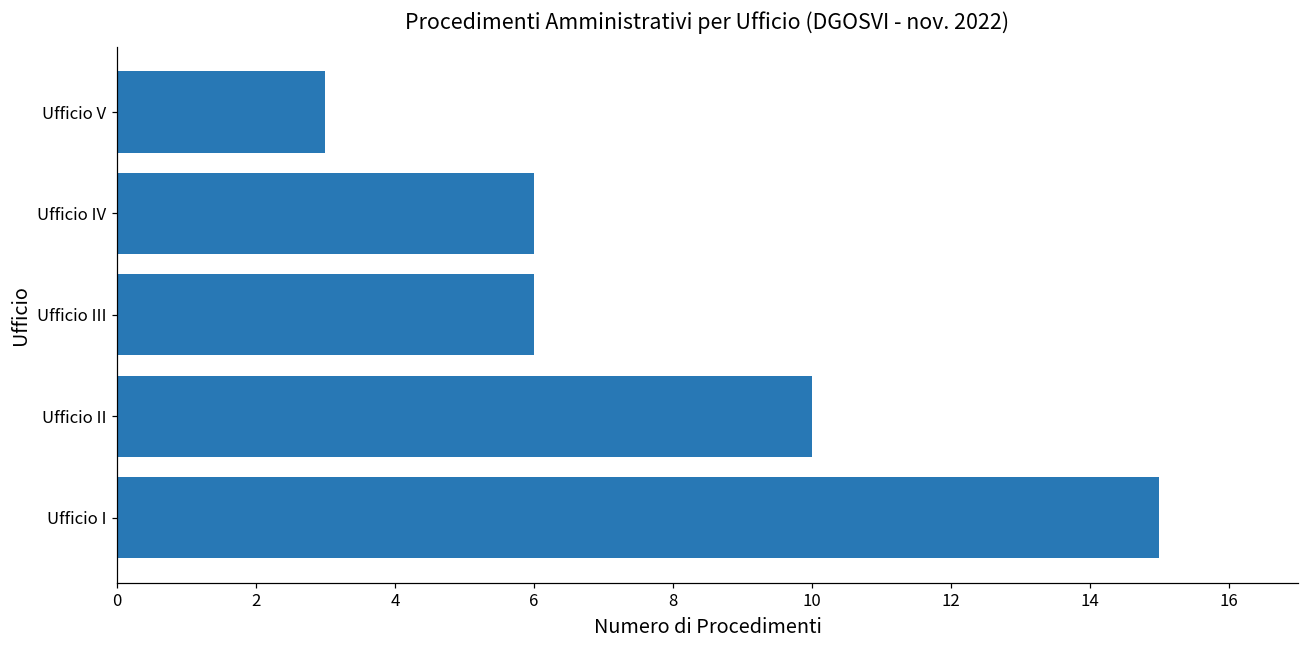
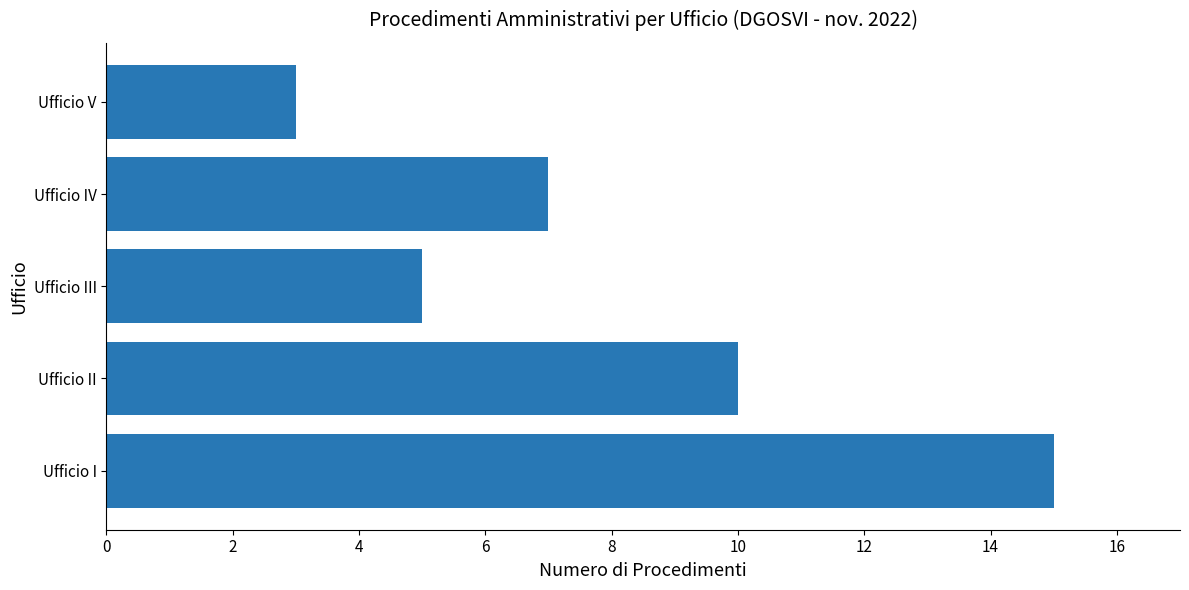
Ufficio IV: 6 -> 7
Ufficio III: 6 -> 5
